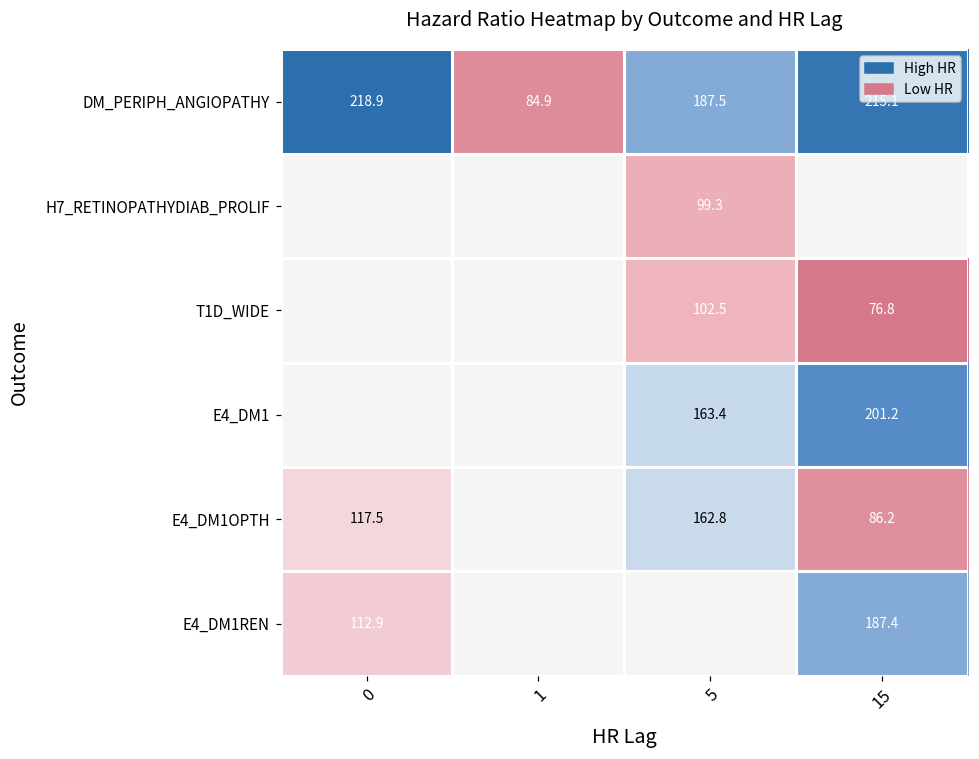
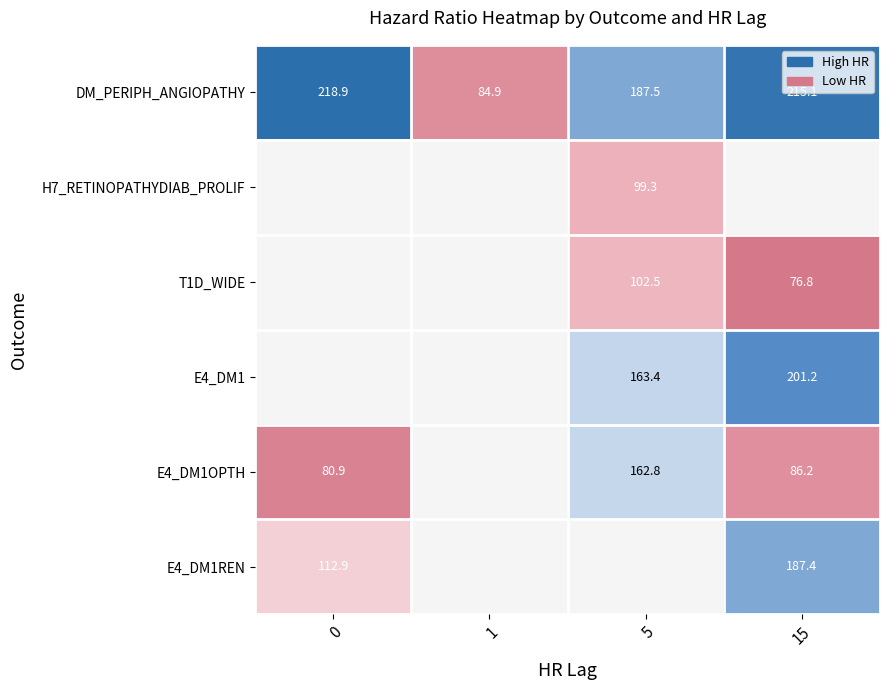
E4_DM1OPTH, 0: 117.5 -> 80.9
